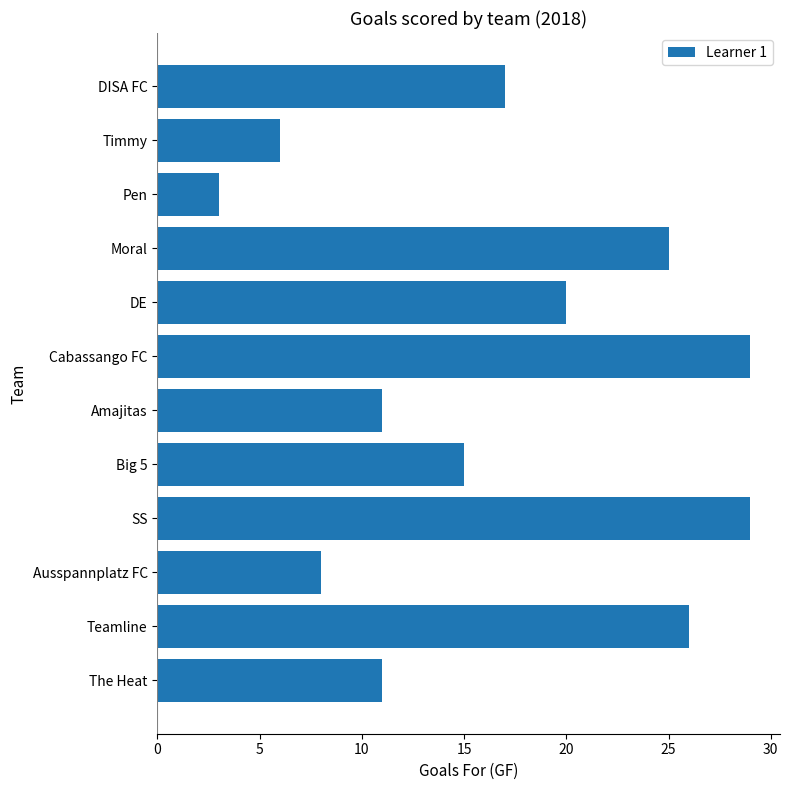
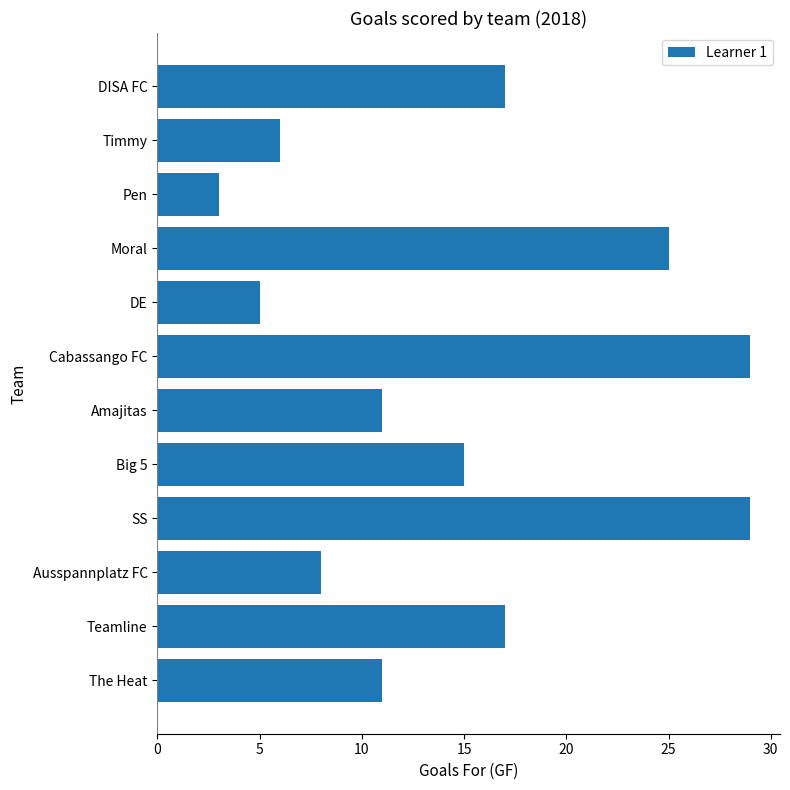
DE: 20 -> 5
Teamline: 26 -> 17
